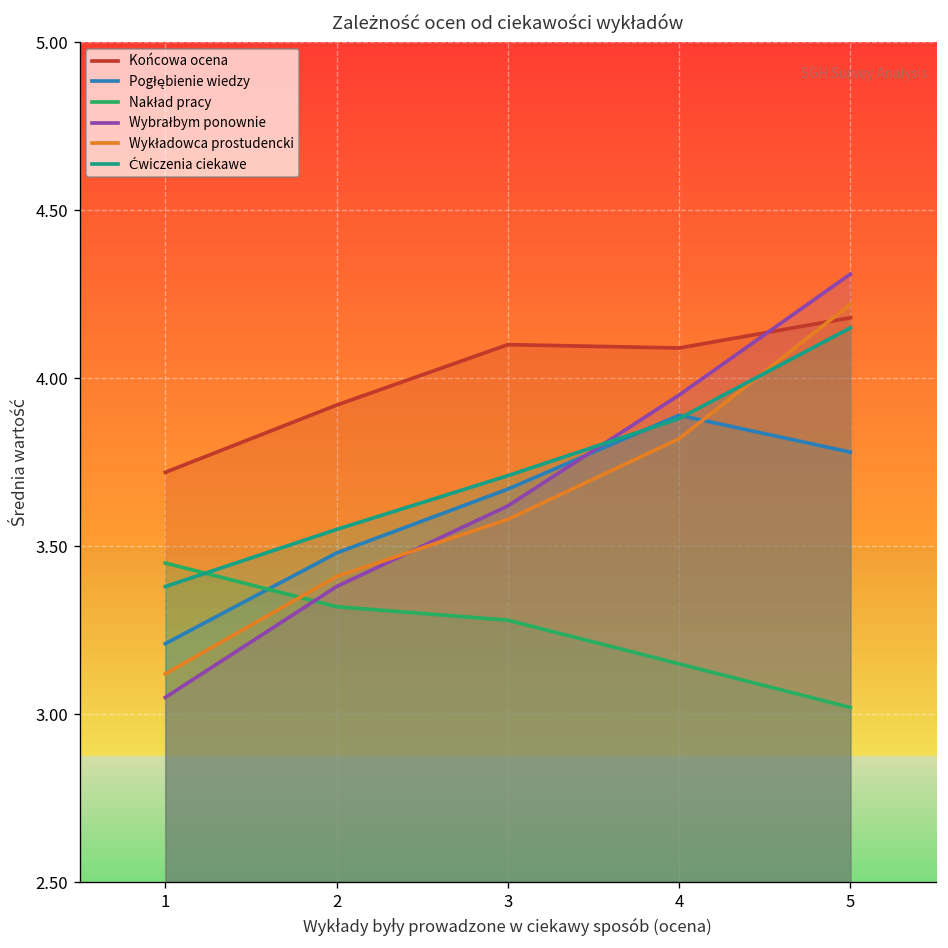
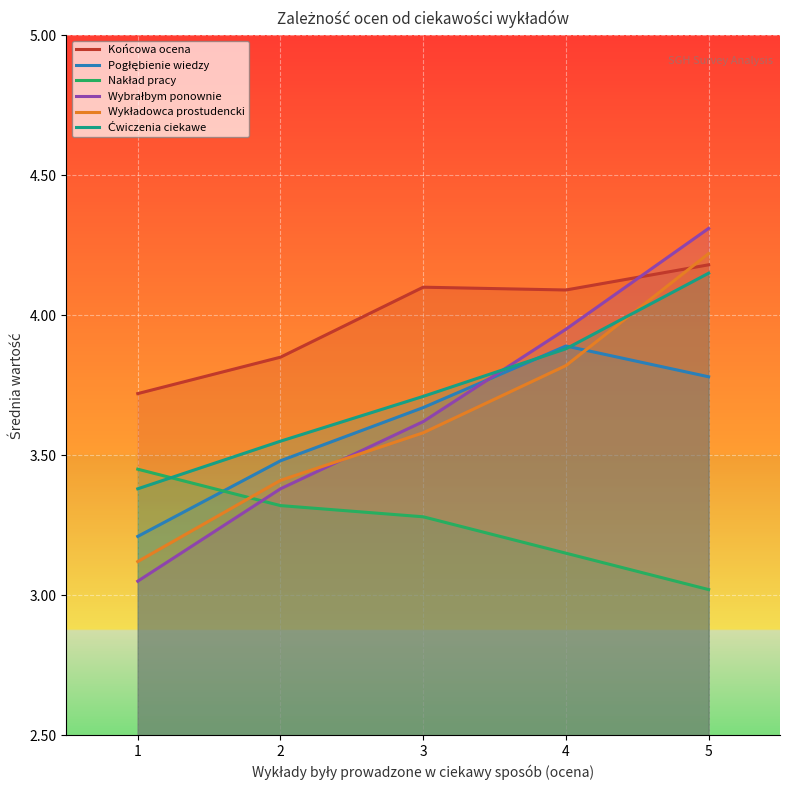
Końcowa ocena, 2: 3.92 -> 3.85
